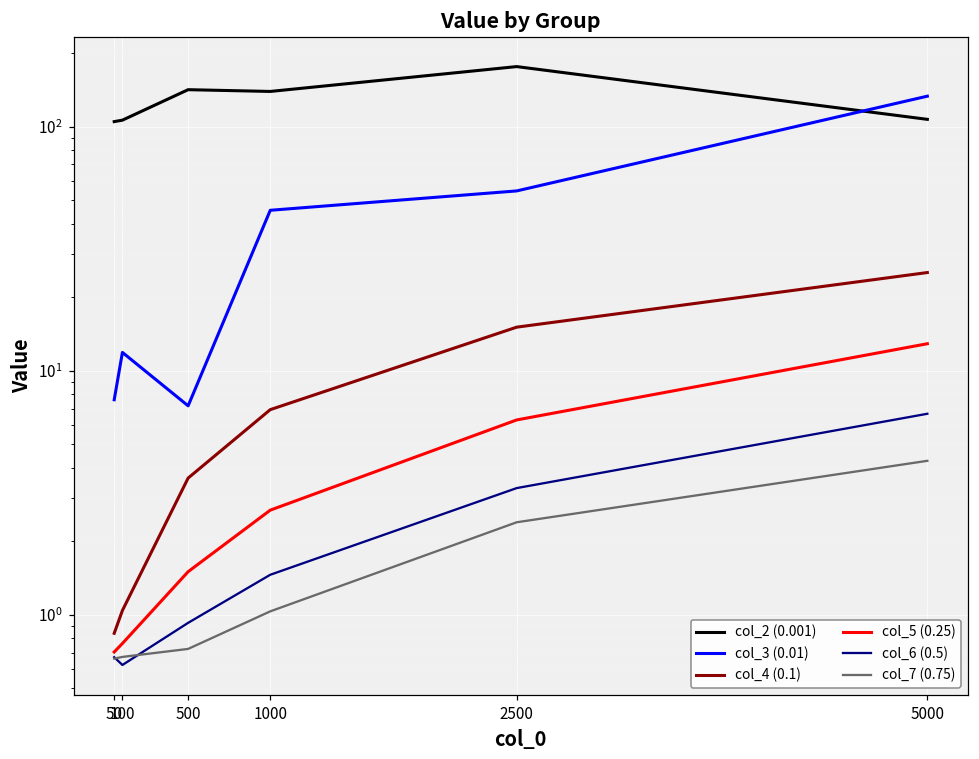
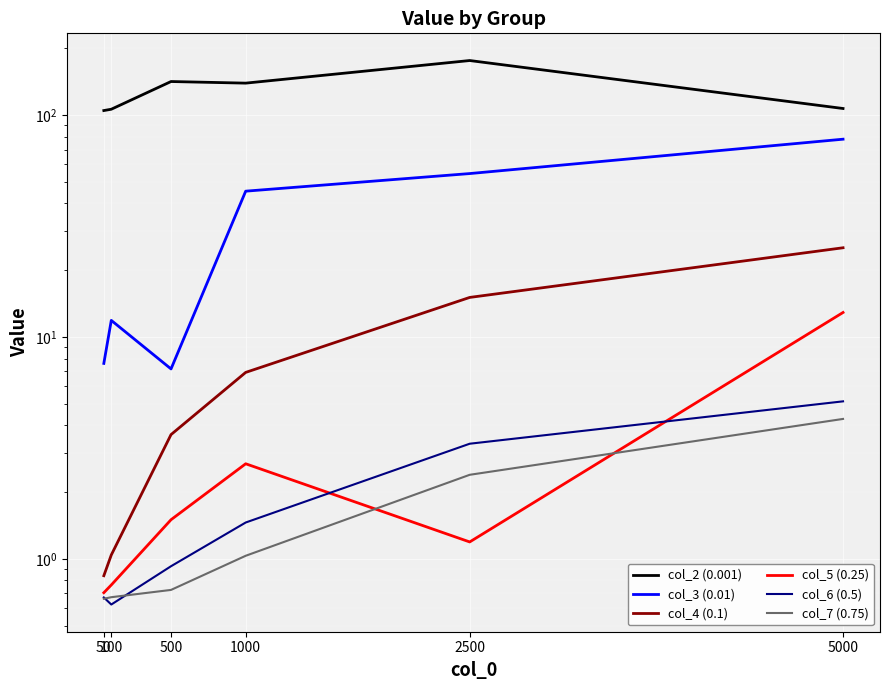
col_5 (0.25), 2500: 6.3 -> 1.2
col_3 (0.01), 5000: 130 -> 78
col_6 (0.5), 5000: 6.7 -> 5.1
